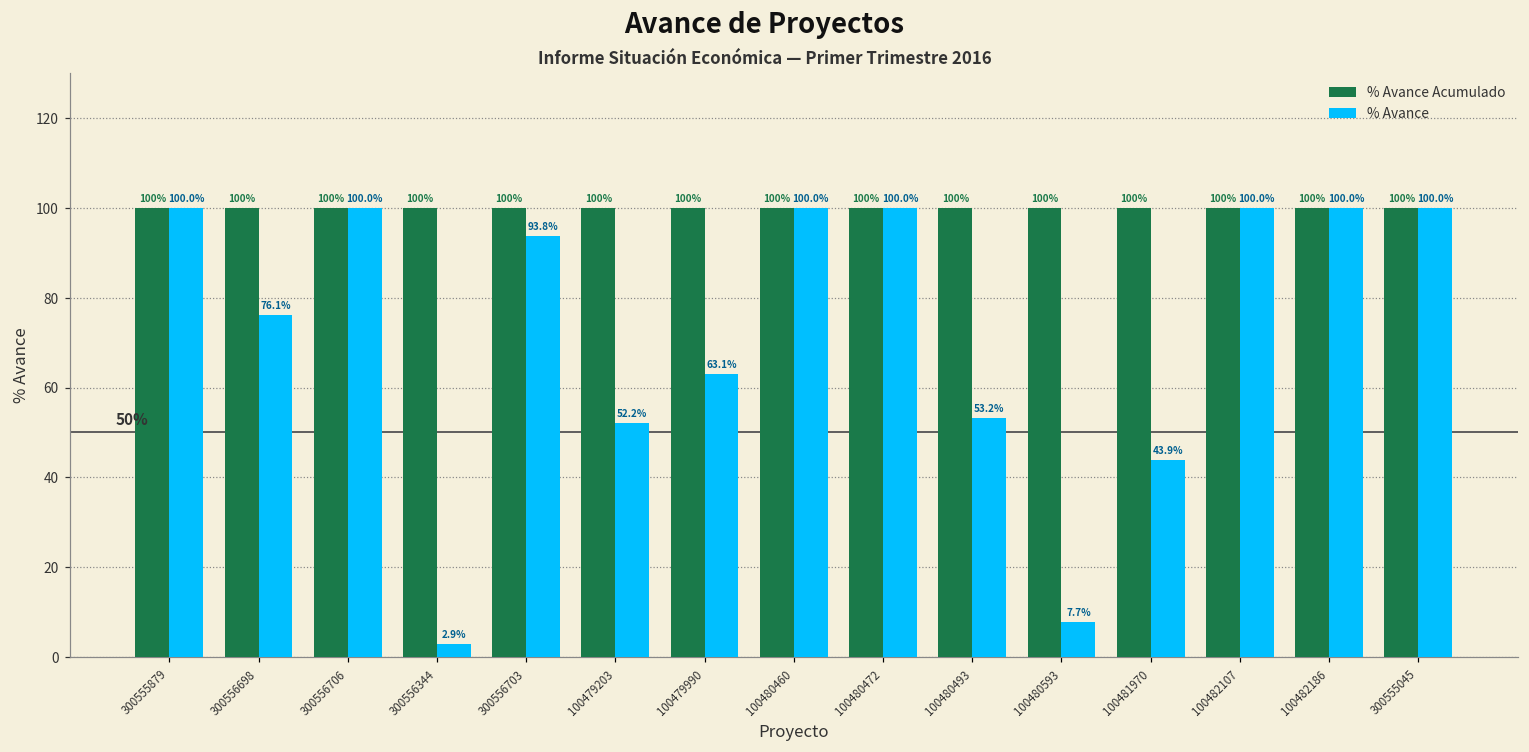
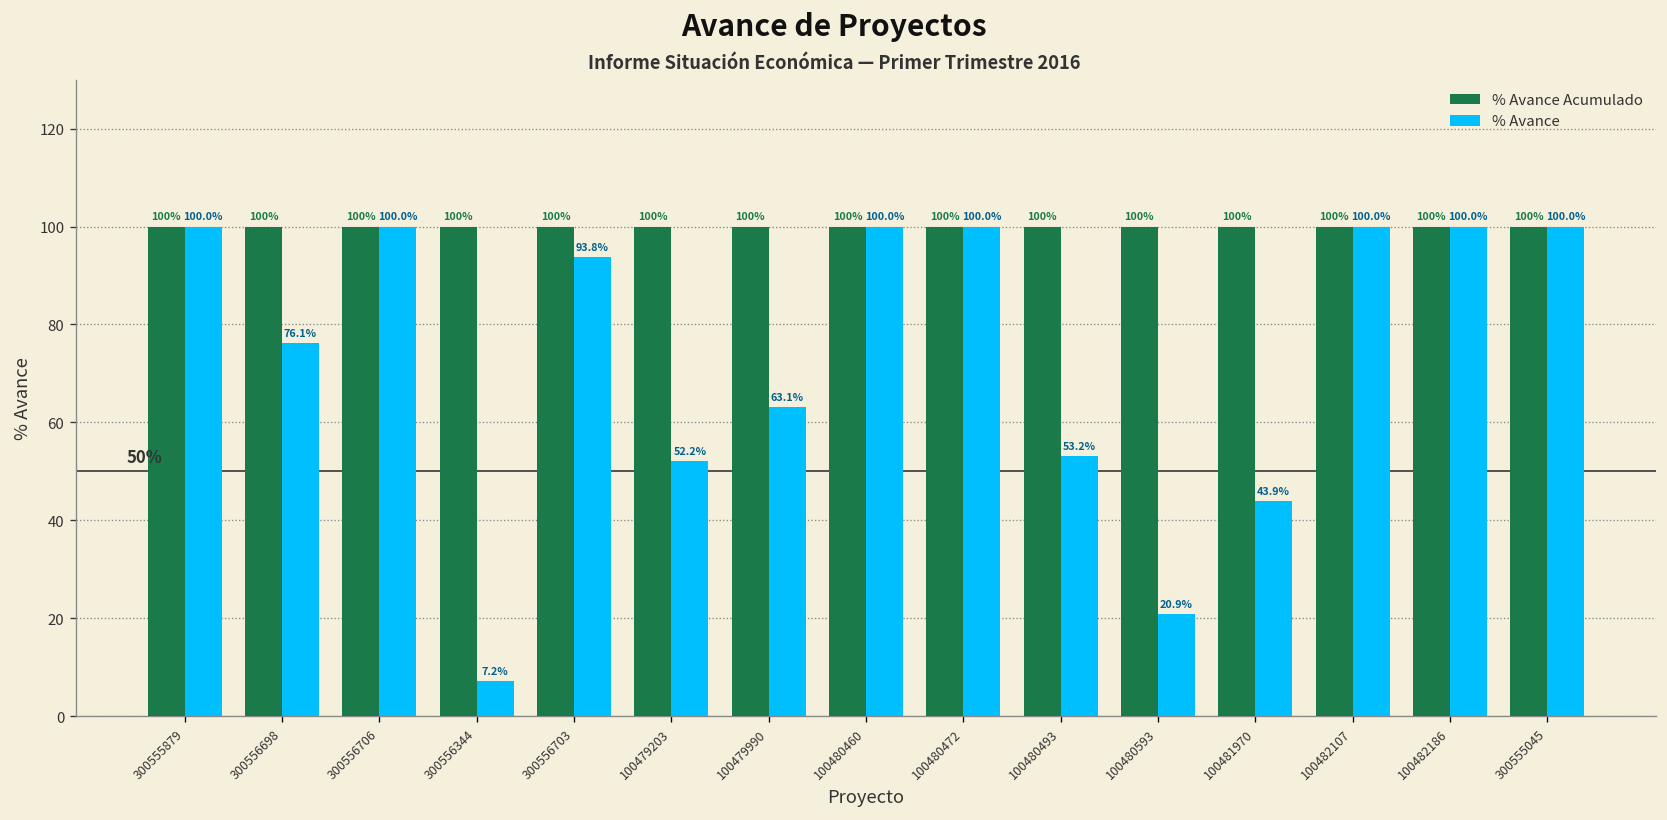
% Avance, 300556344: 2.9% -> 7.2%
% Avance, 100480593: 7.7% -> 20.9%
